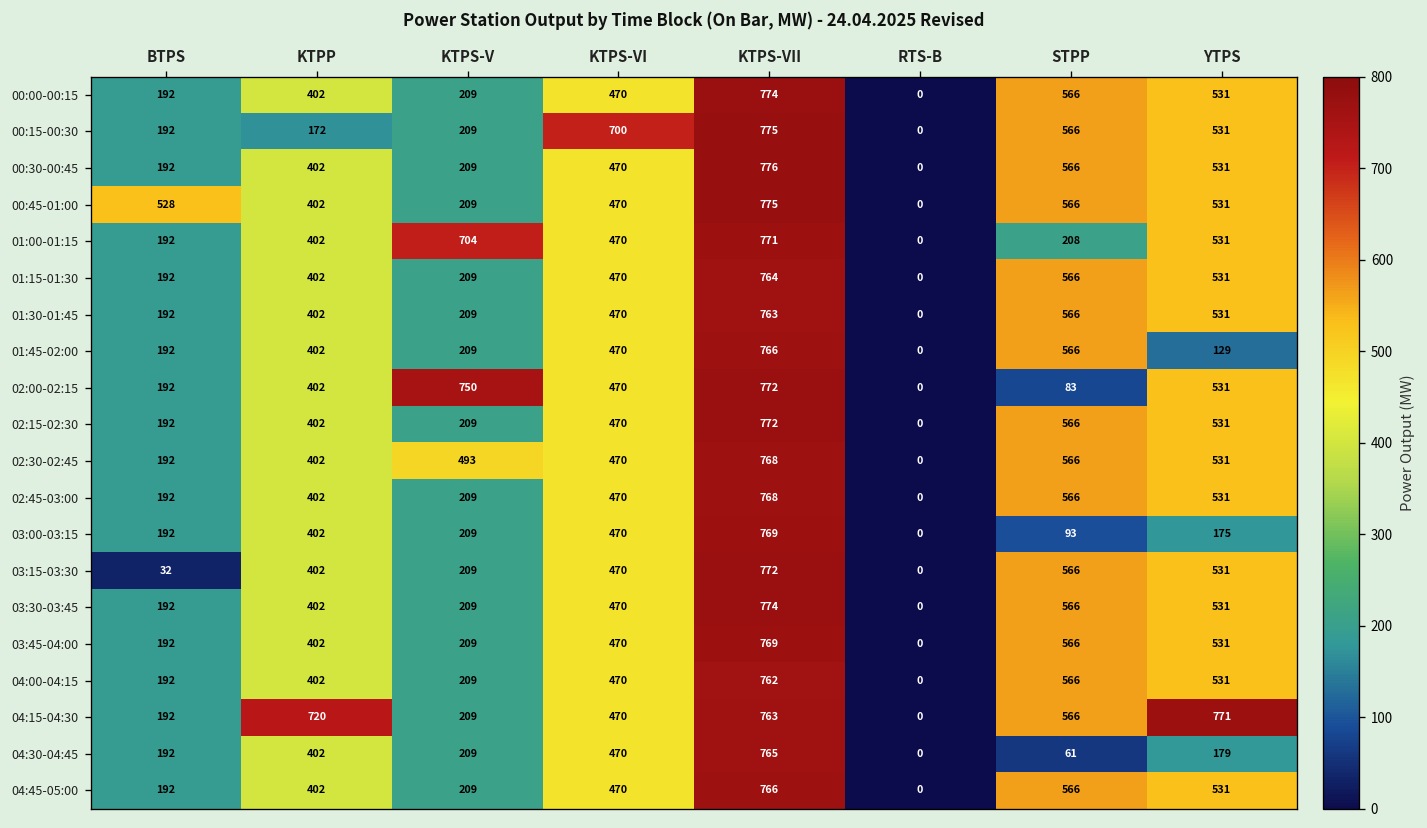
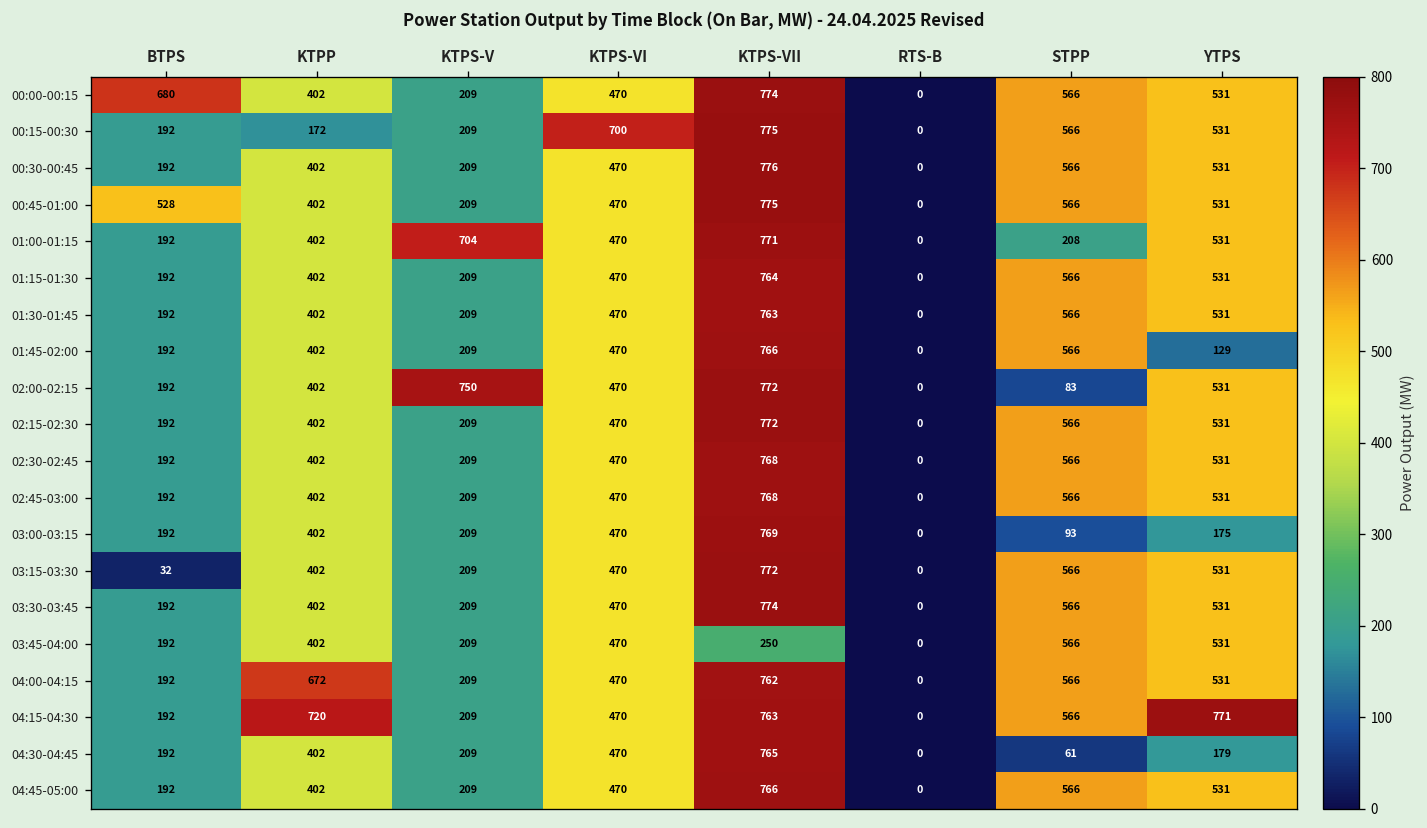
00:00-00:15, BTPS: 192 -> 680
02:30-02:45, KTPS-V: 493 -> 209
03:45-04:00, KTPS-VII: 769 -> 250
04:00-04:15, KTPP: 402 -> 672
